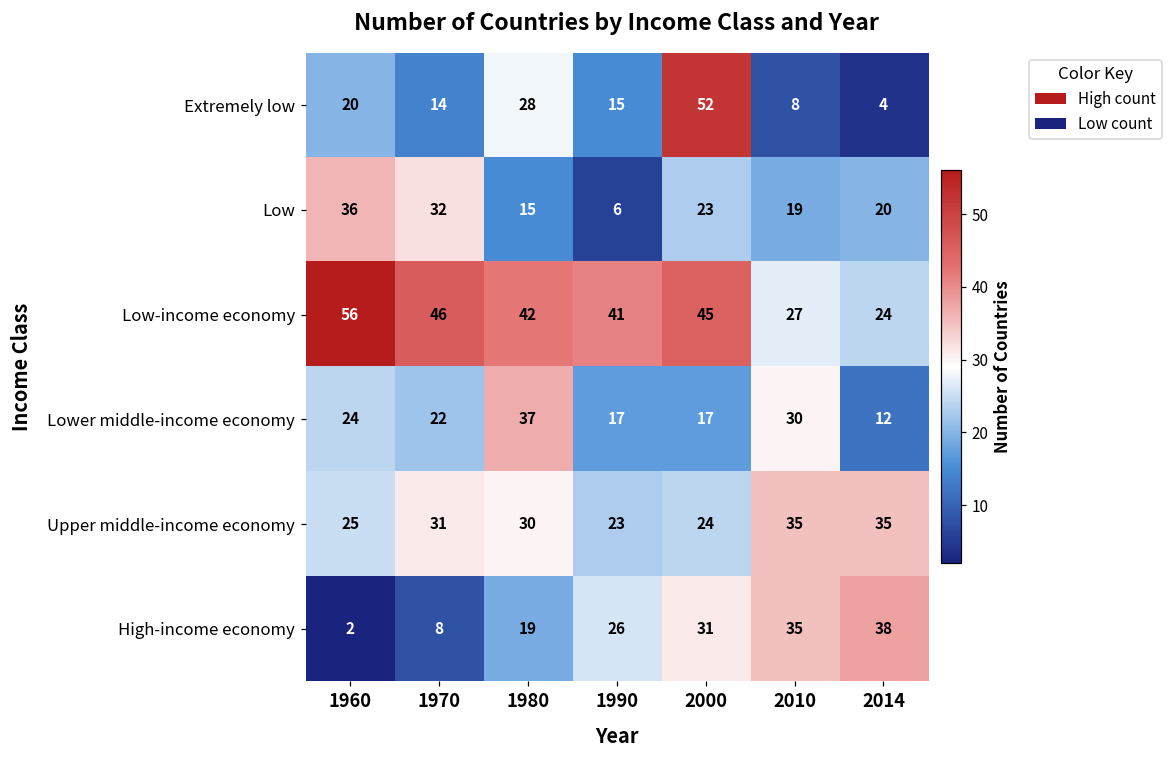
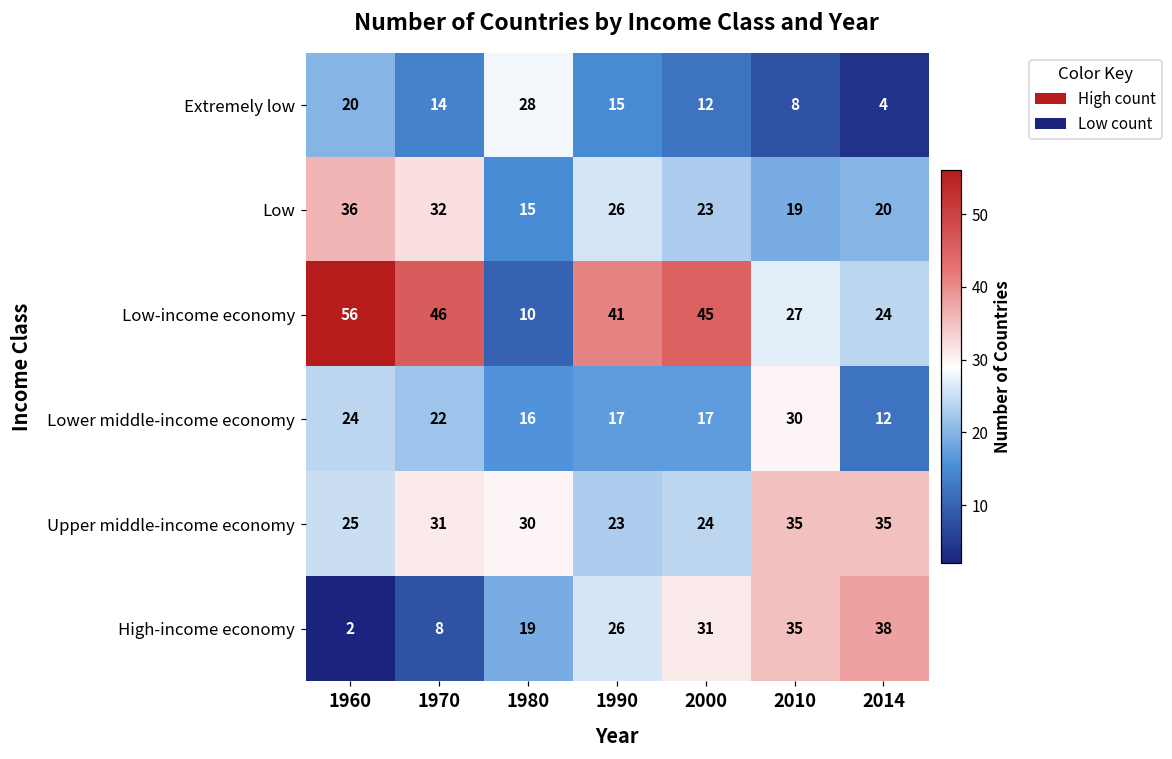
Extremely low, 2000: 52 -> 12
Low, 1990: 6 -> 26
Low-income economy, 1980: 42 -> 10
Lower middle-income economy, 1980: 37 -> 16
